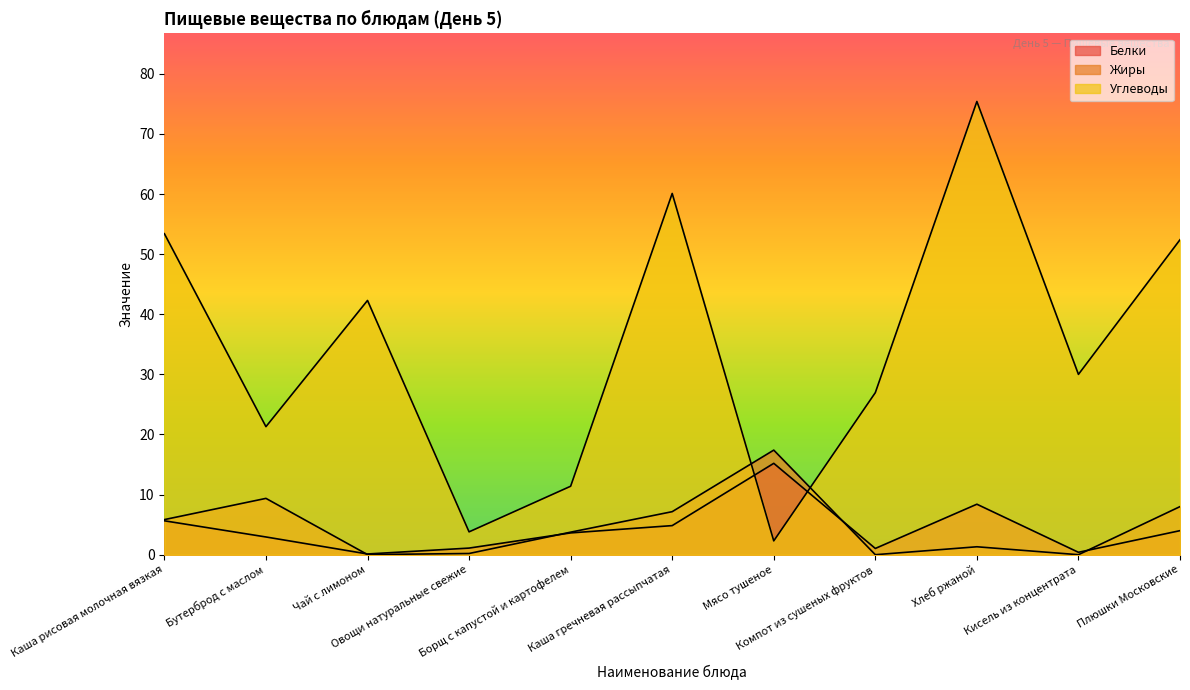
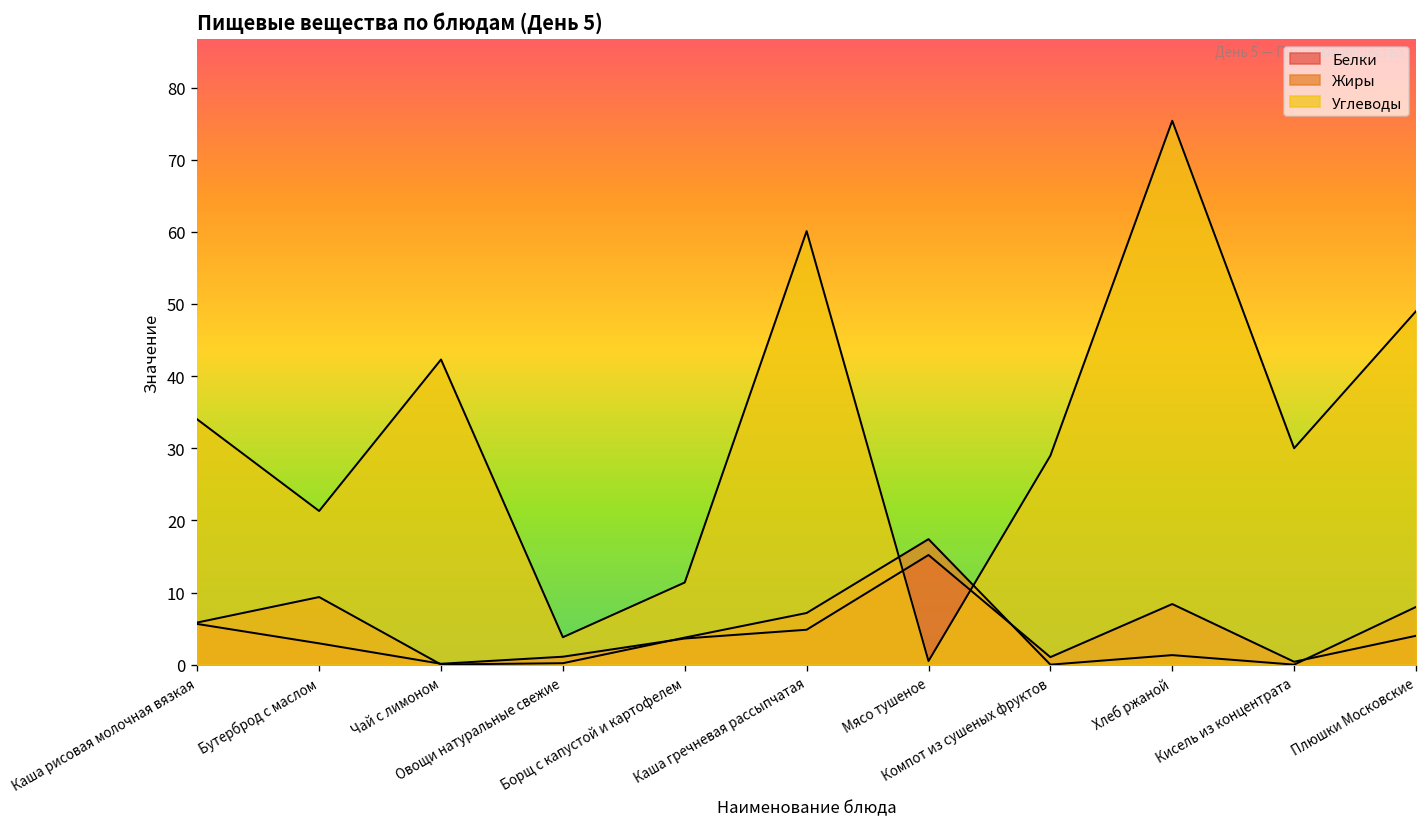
Углеводы, Каша рисовая молочная вязкая: 53 -> 34
Углеводы, Мясо тушеное: 2 -> 1
Углеводы, Компот из сушеных фруктов: 27 -> 29
Углеводы, Плюшки Московские: 52 -> 49
